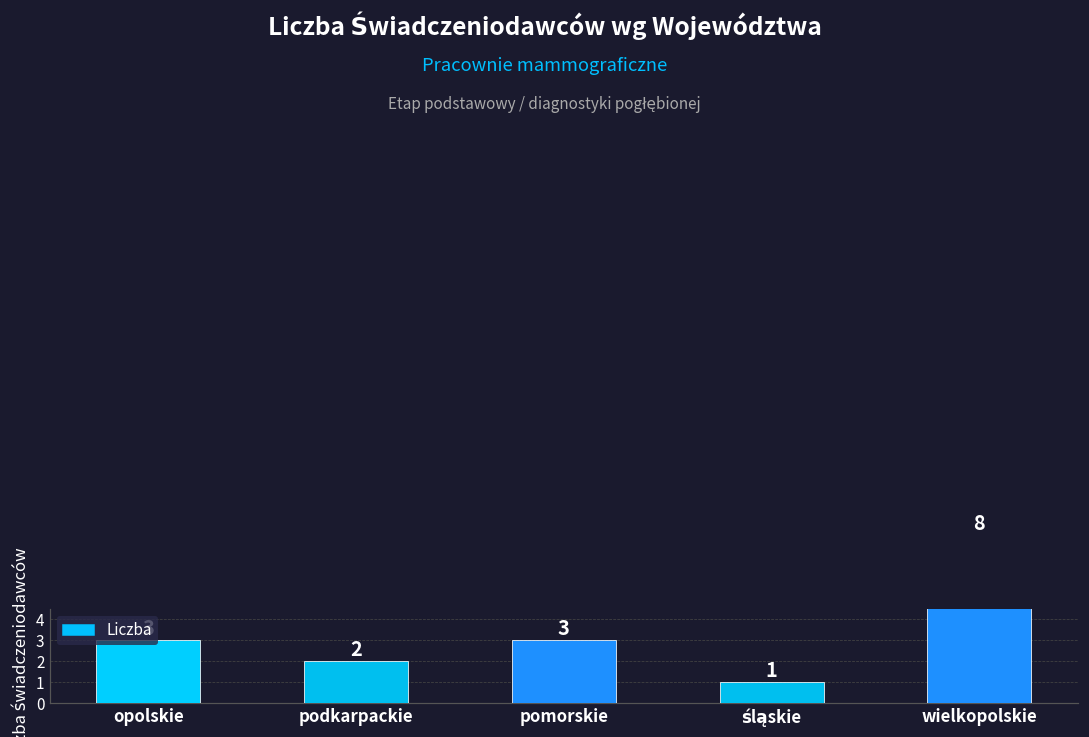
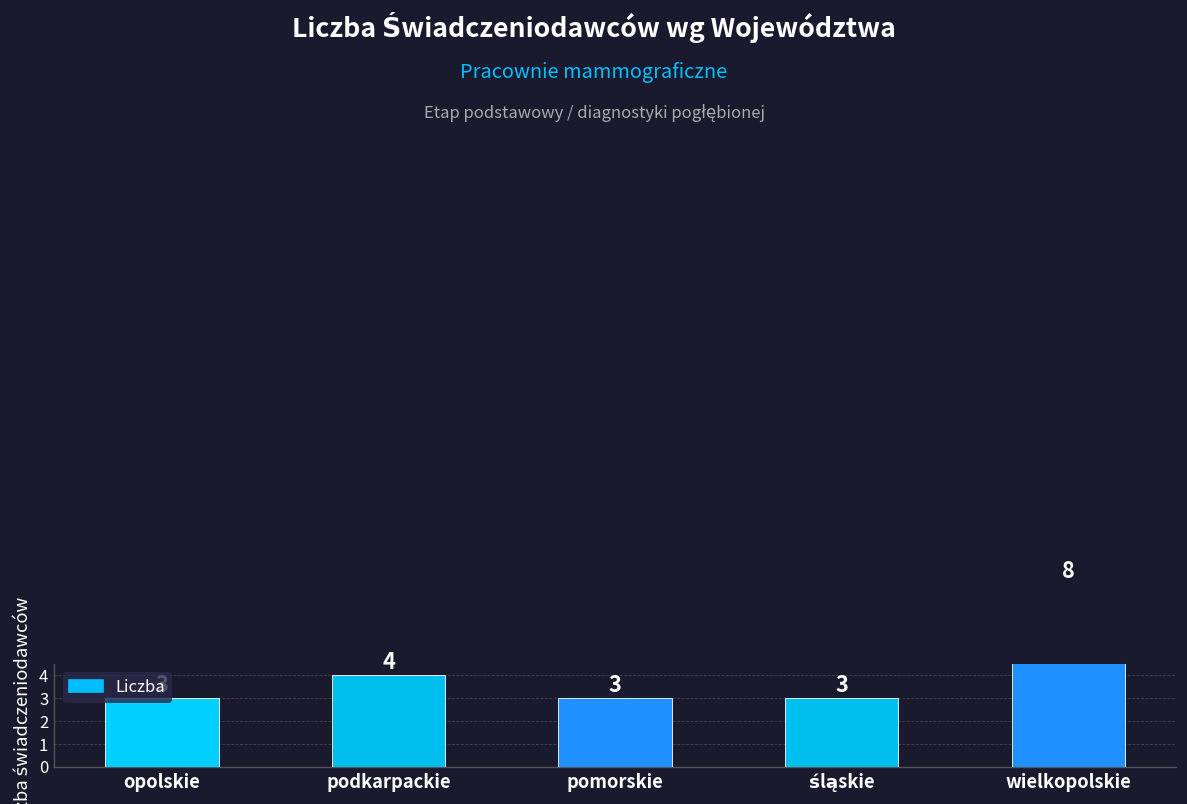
podkarpackie: 2 -> 4
śląskie: 1 -> 3
